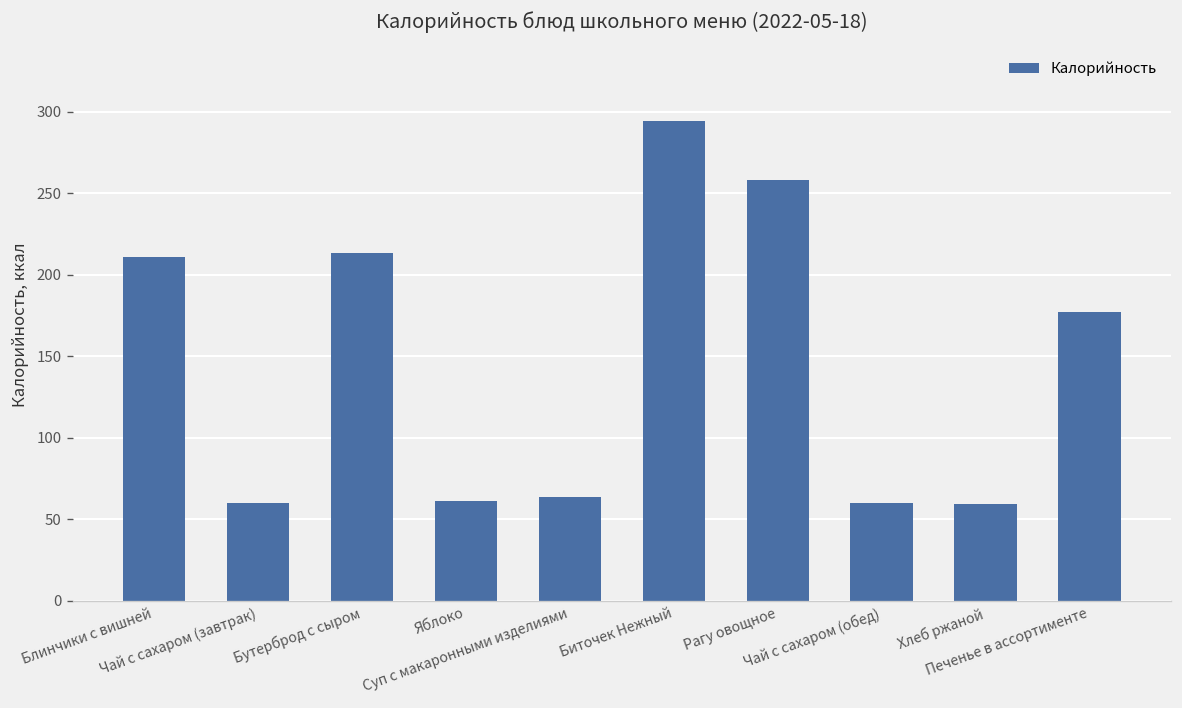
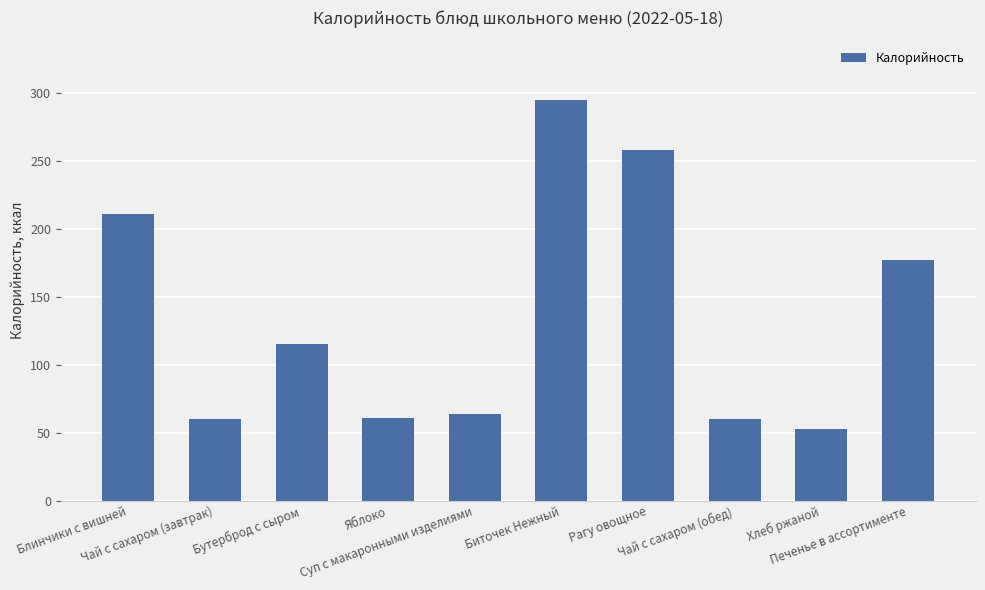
Бутерброд с сыром: 213 -> 115
Хлеб ржаной: 59 -> 53
